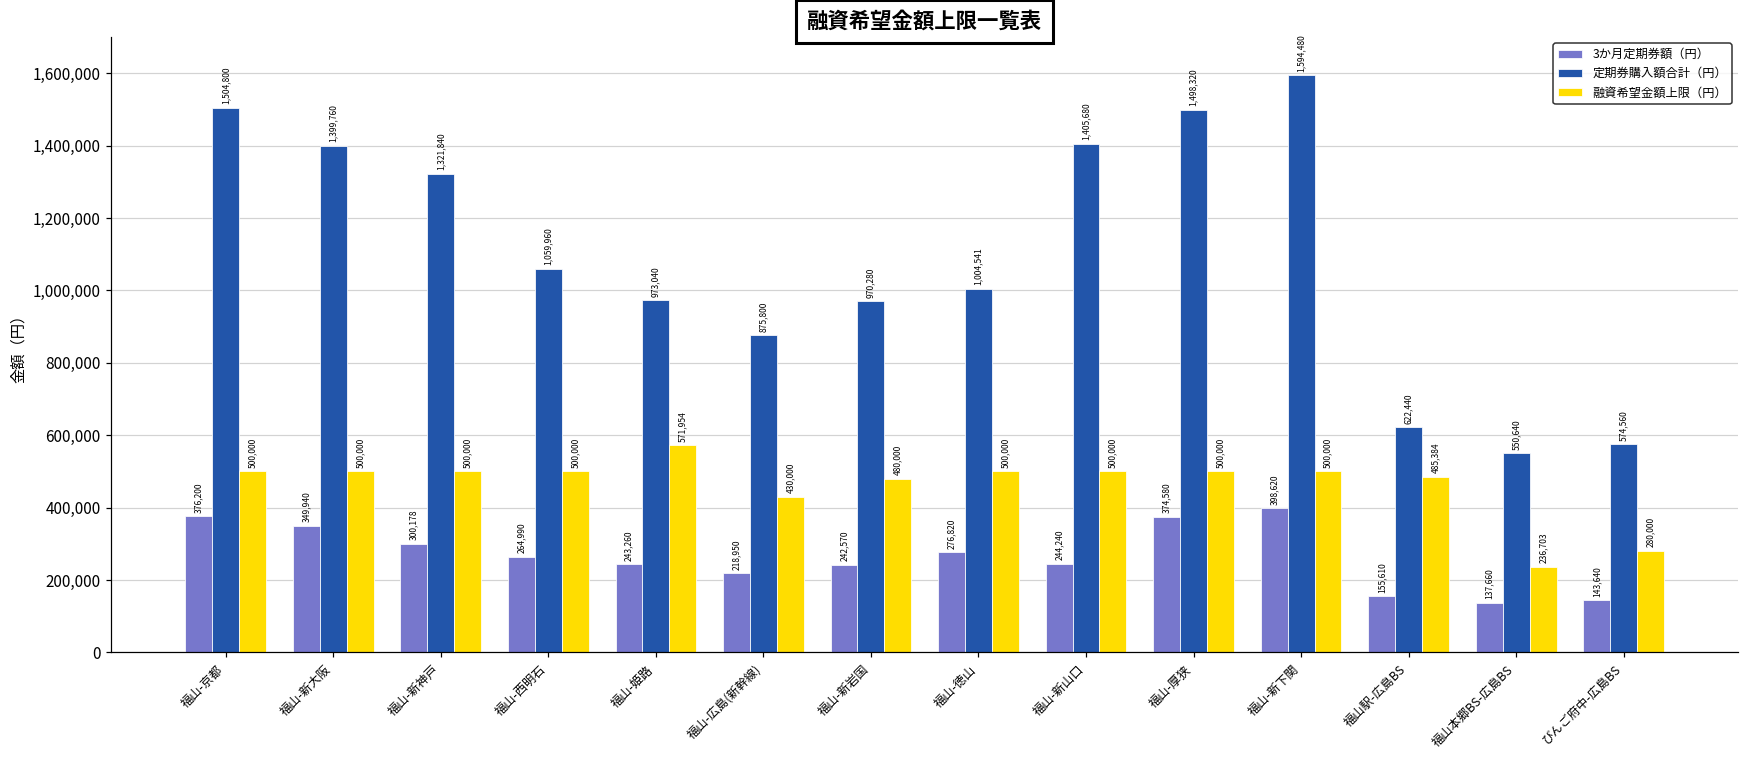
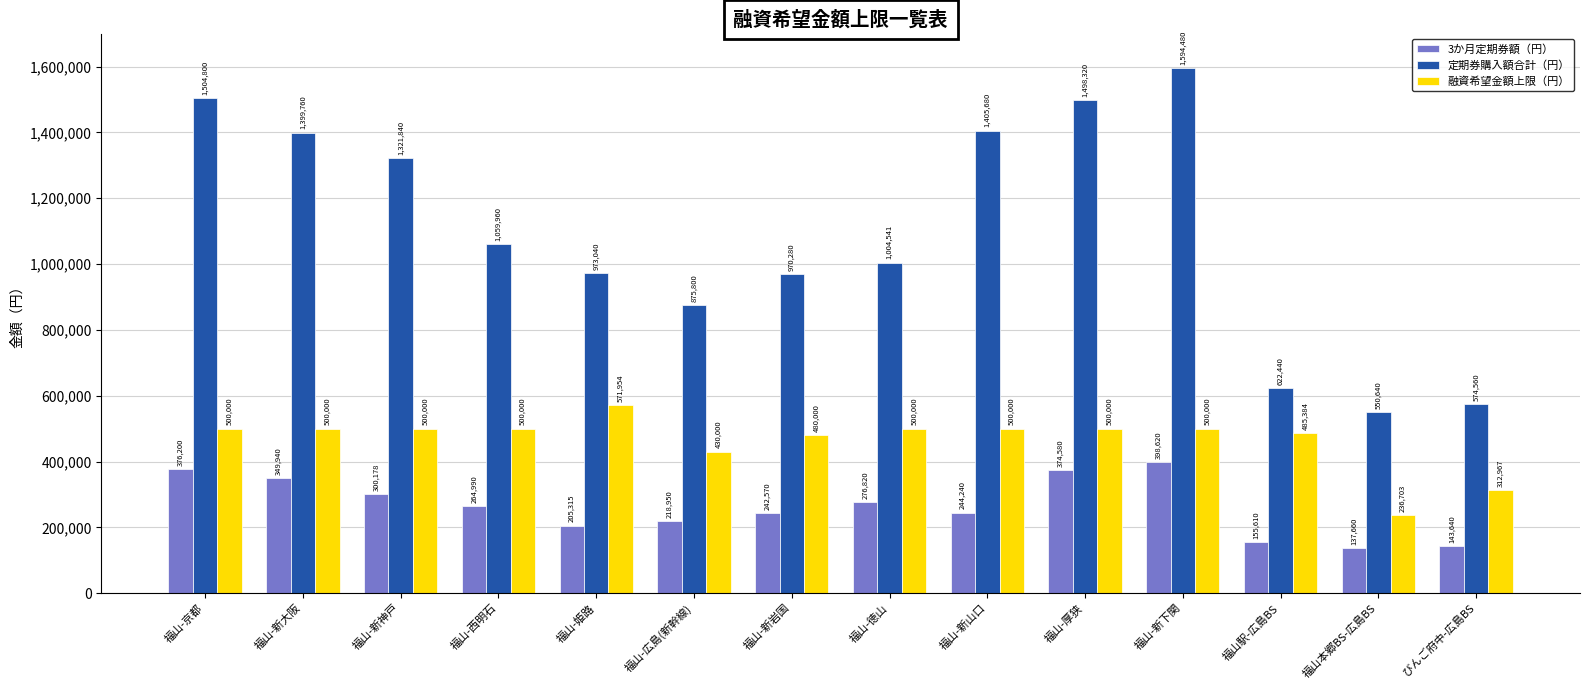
3か月定期券額（円）, 福山-姫路: 243,260 -> 205,315
融資希望金額上限（円）, びんご府中-広島BS: 280,000 -> 312,967
